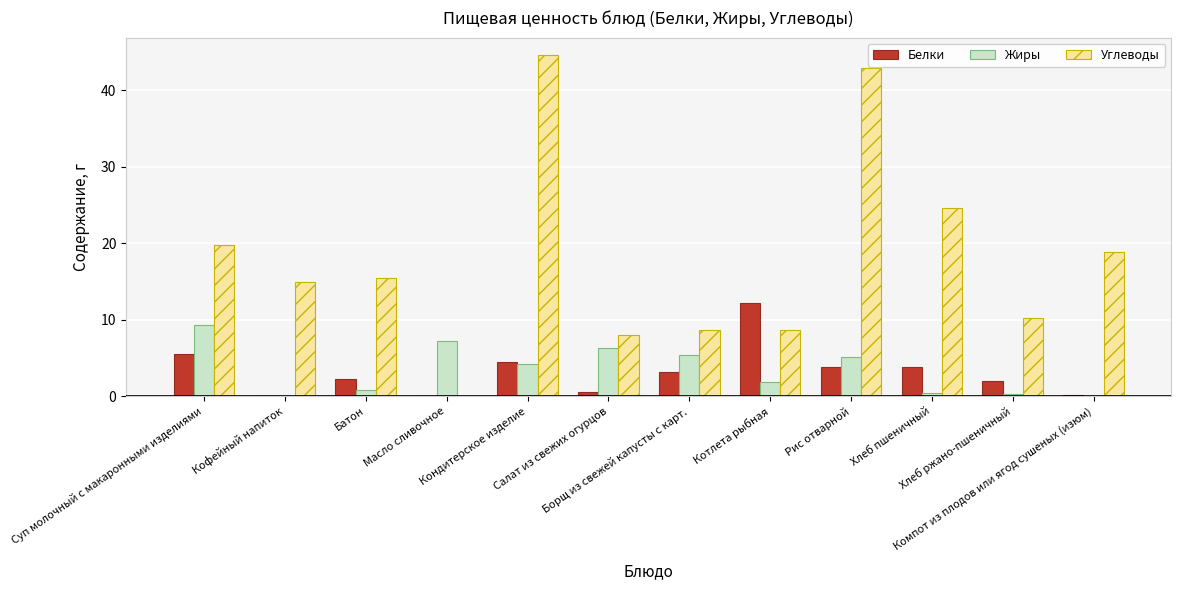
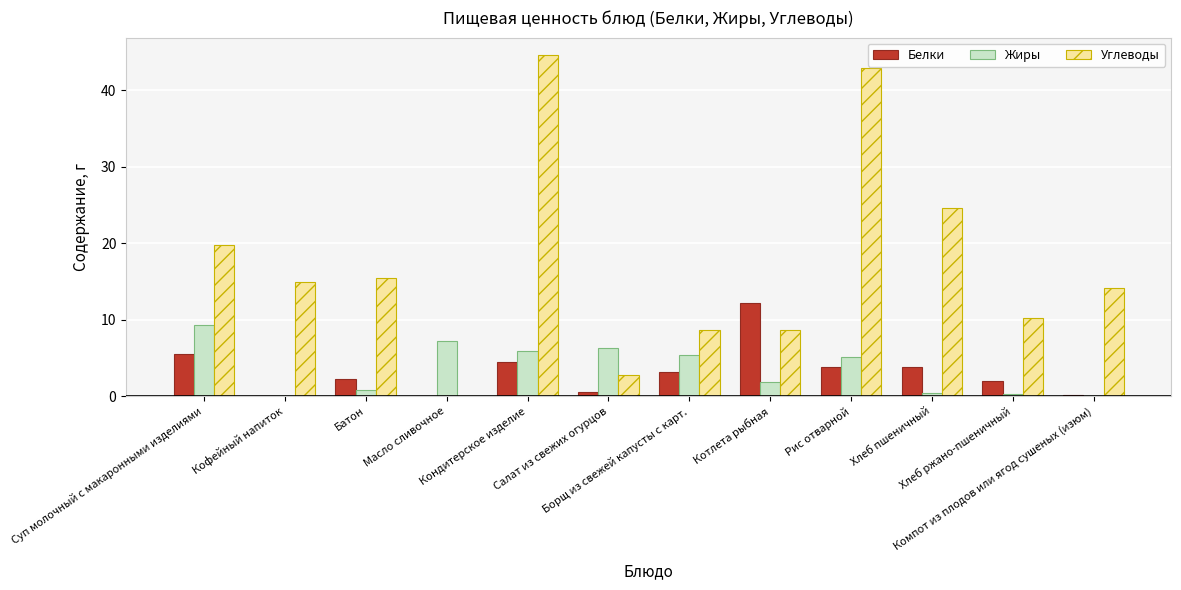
Жиры, Кондитерское изделие: 4 -> 6
Углеводы, Салат из свежих огурцов: 8 -> 3
Углеводы, Компот из плодов или ягод сушеных (изюм): 19 -> 14
